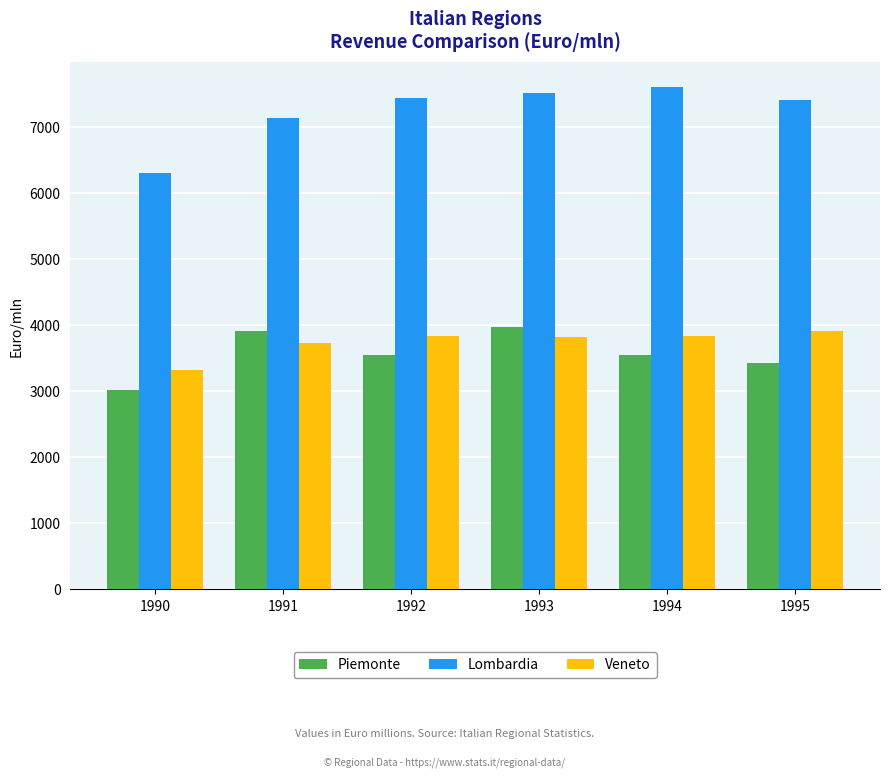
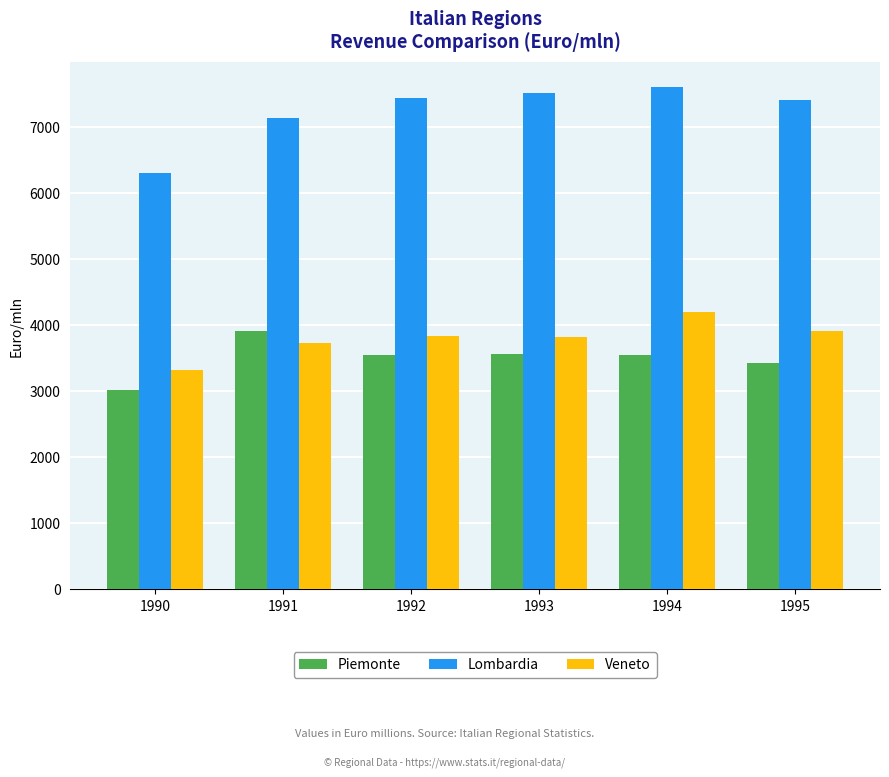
Piemonte, 1993: 4000 -> 3600
Veneto, 1994: 3800 -> 4200
